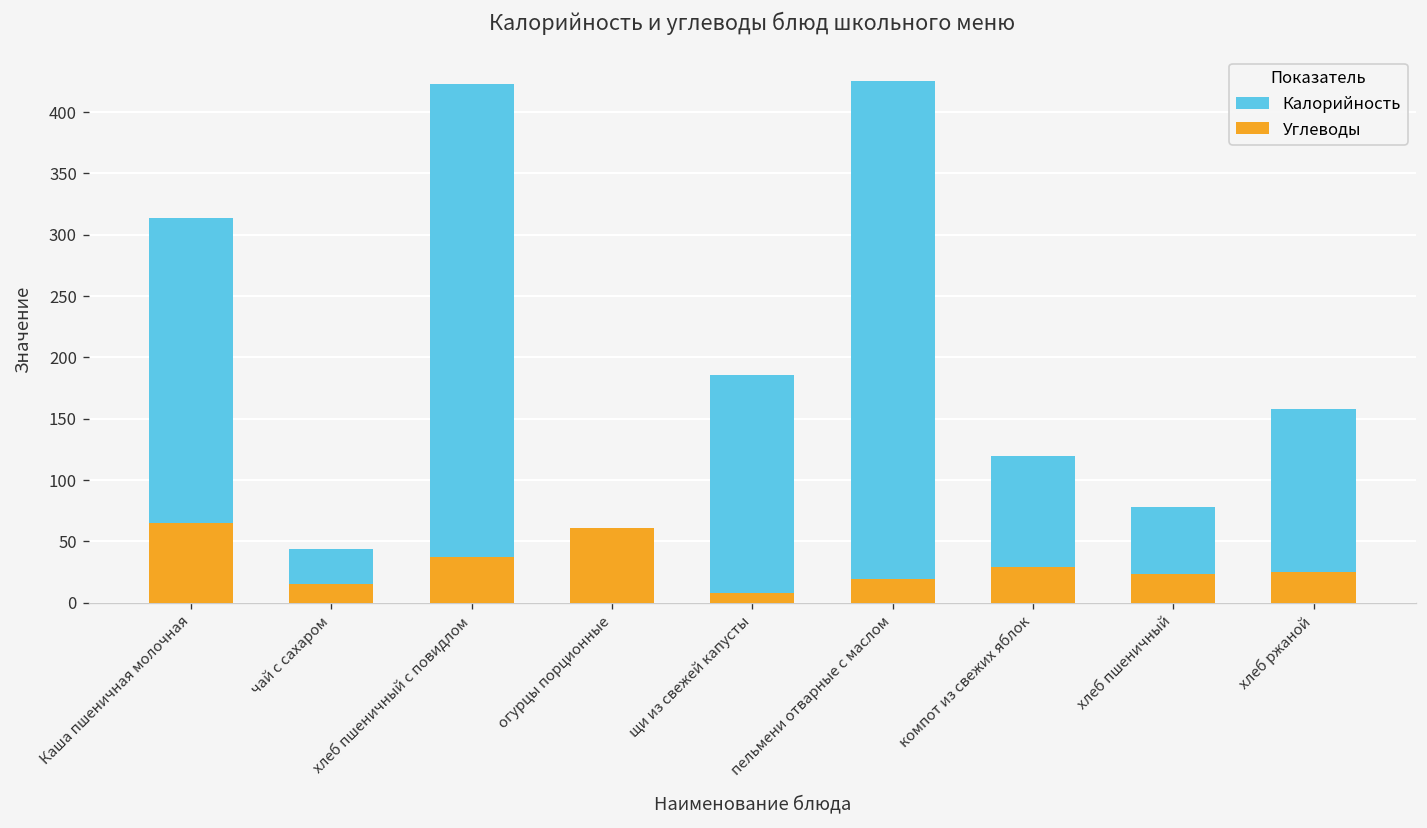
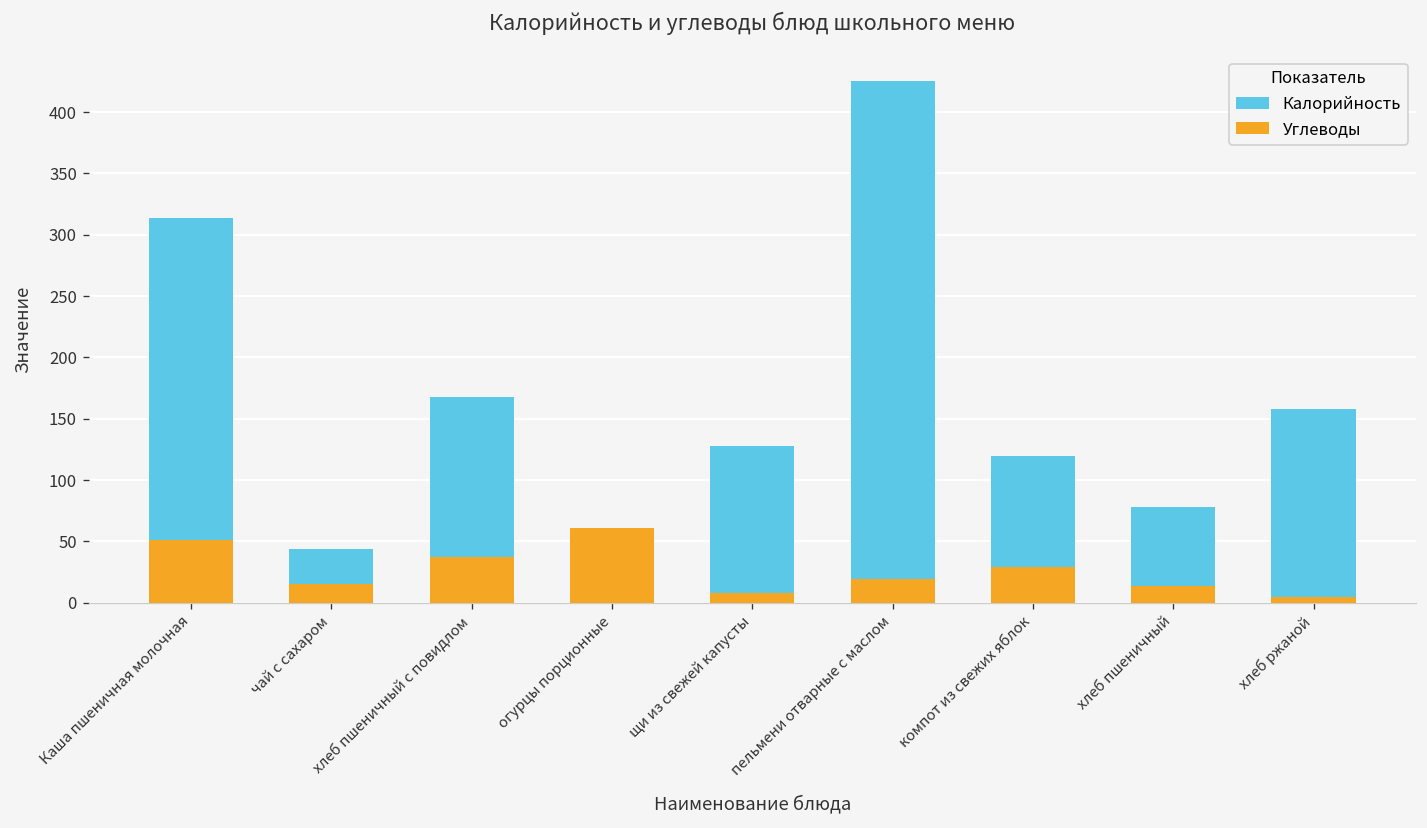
Углеводы, Каша пшеничная молочная: 65 -> 51
Калорийность, хлеб пшеничный с повидлом: 423 -> 168
Калорийность, щи из свежей капусты: 186 -> 128
Углеводы, хлеб пшеничный: 23 -> 13
Углеводы, хлеб ржаной: 25 -> 5
